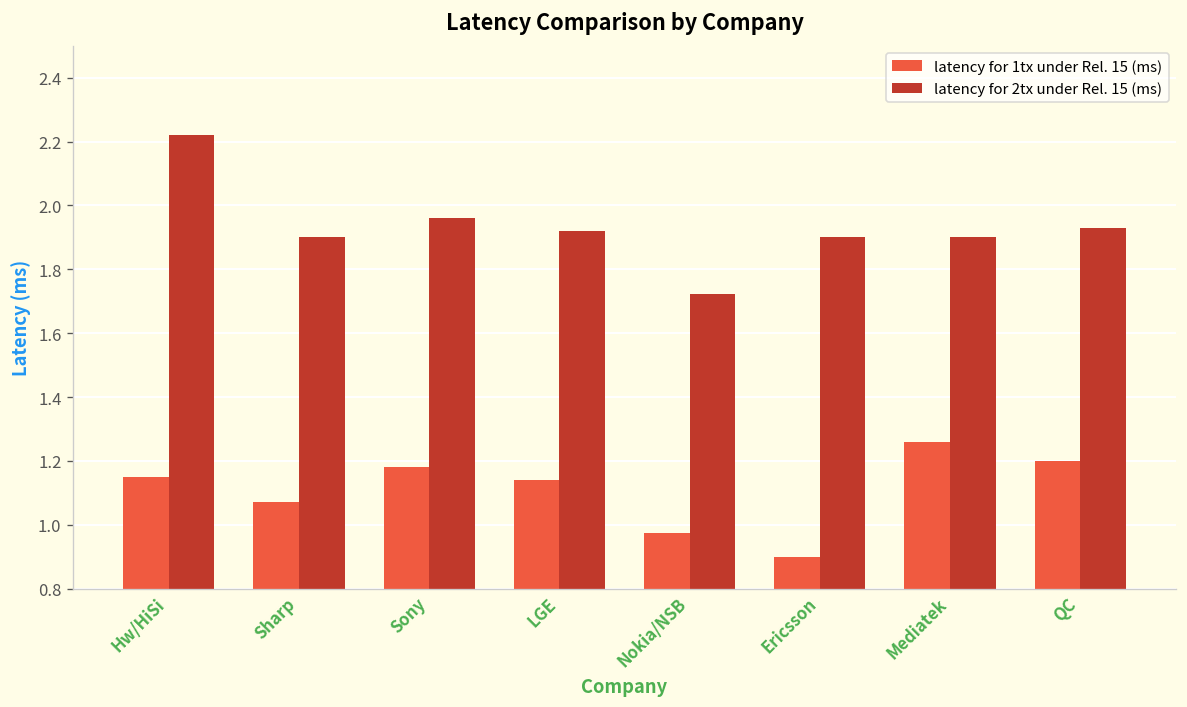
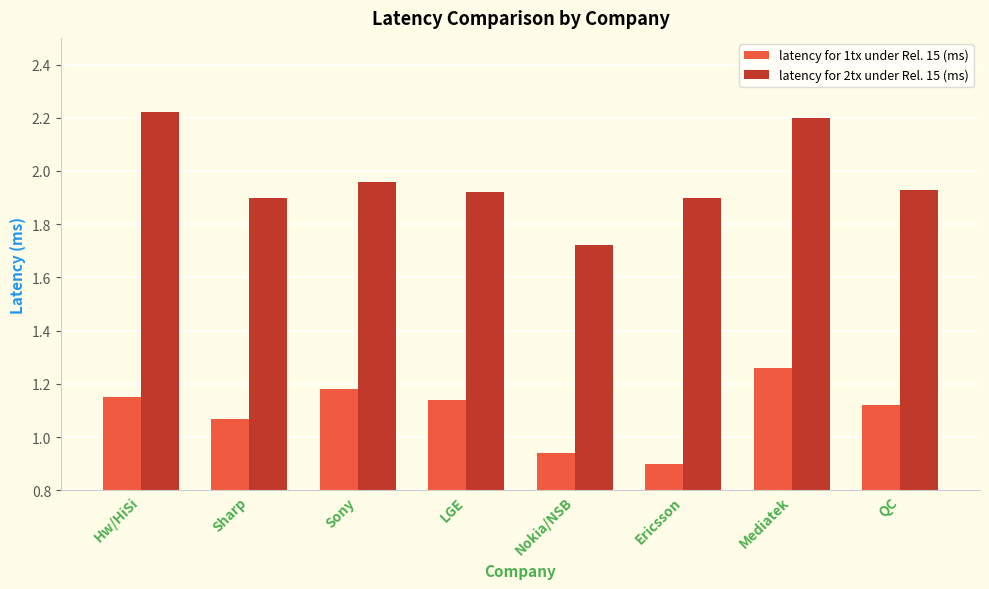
latency for 1tx under Rel. 15 (ms), Nokia/NSB: 0.97 -> 0.94
latency for 2tx under Rel. 15 (ms), Mediatek: 1.9 -> 2.2
latency for 1tx under Rel. 15 (ms), QC: 1.20 -> 1.12
